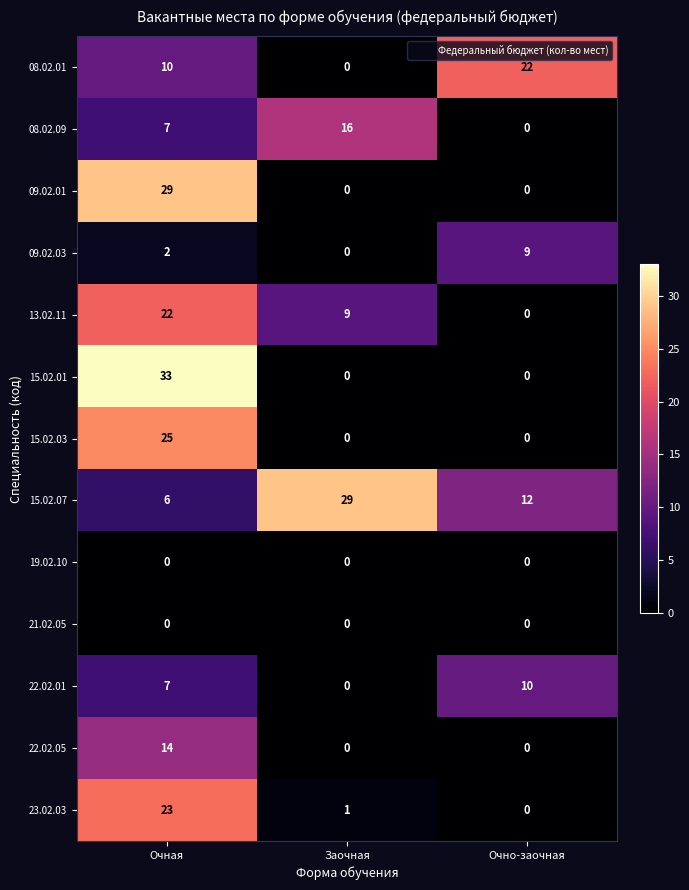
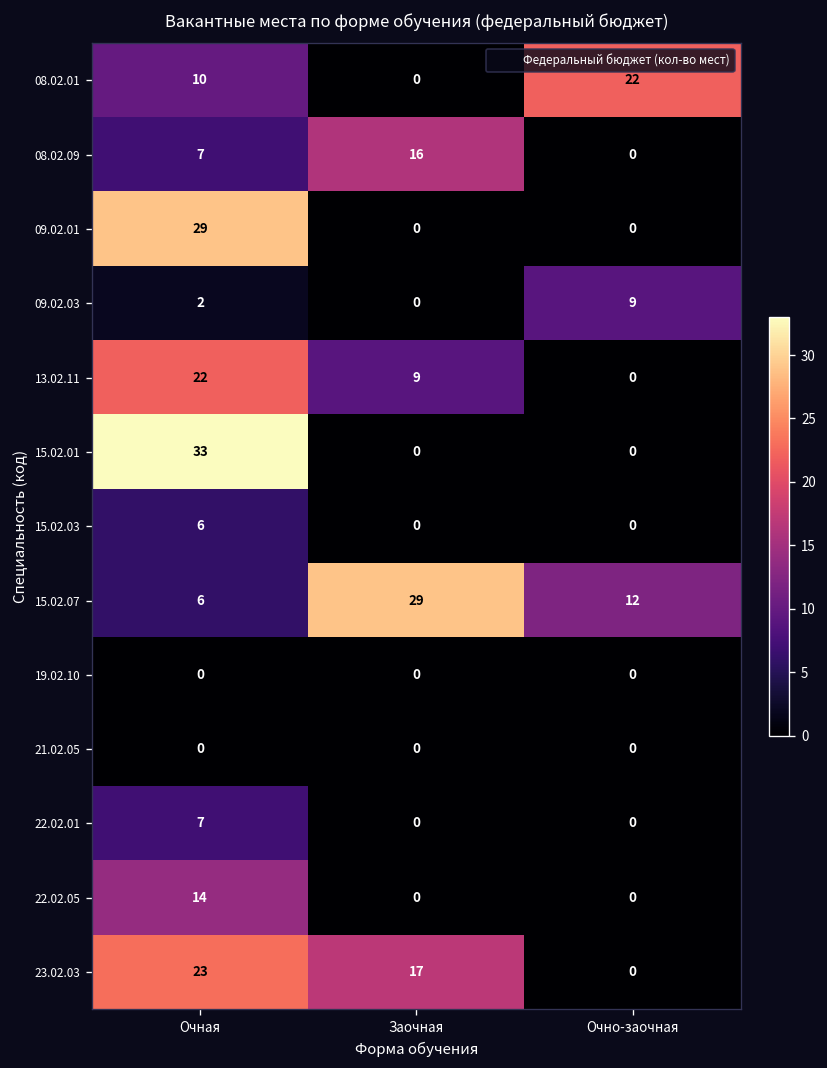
15.02.03, Очная: 25 -> 6
22.02.01, Очно-заочная: 10 -> 0
23.02.03, Заочная: 1 -> 17
